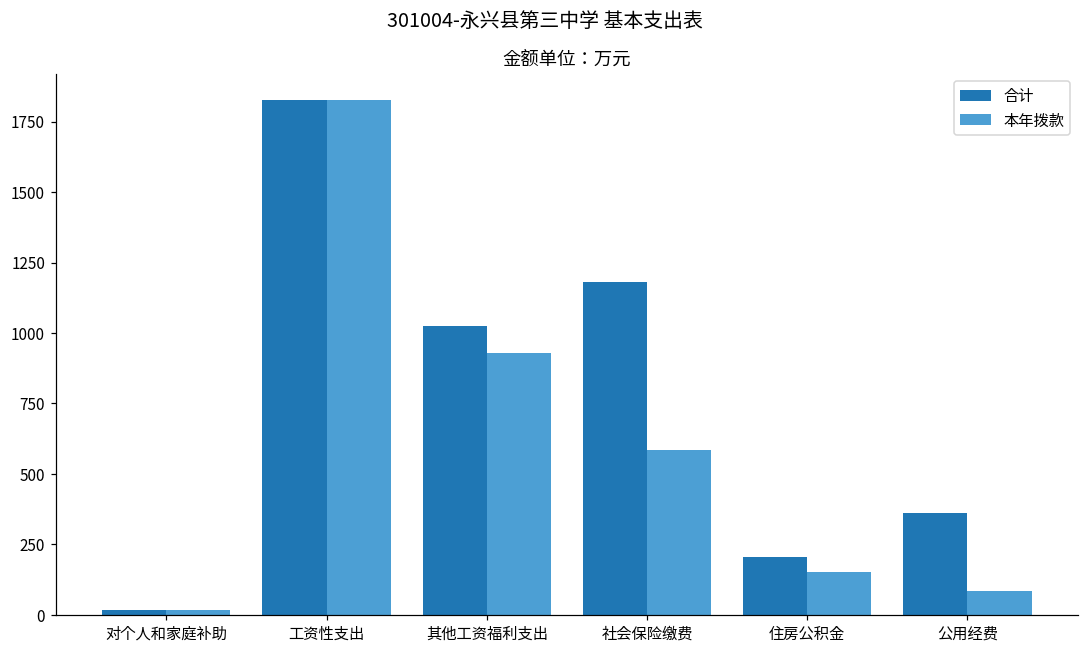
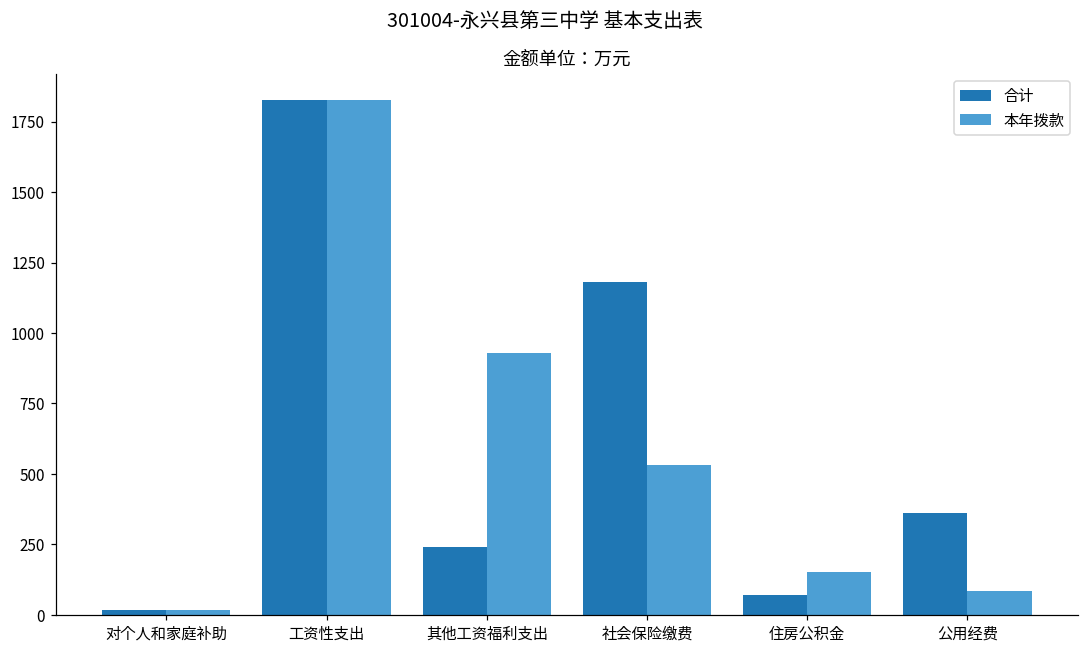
合计, 其他工资福利支出: 1020 -> 240
本年拨款, 社会保险缴费: 580 -> 530
合计, 住房公积金: 210 -> 70
